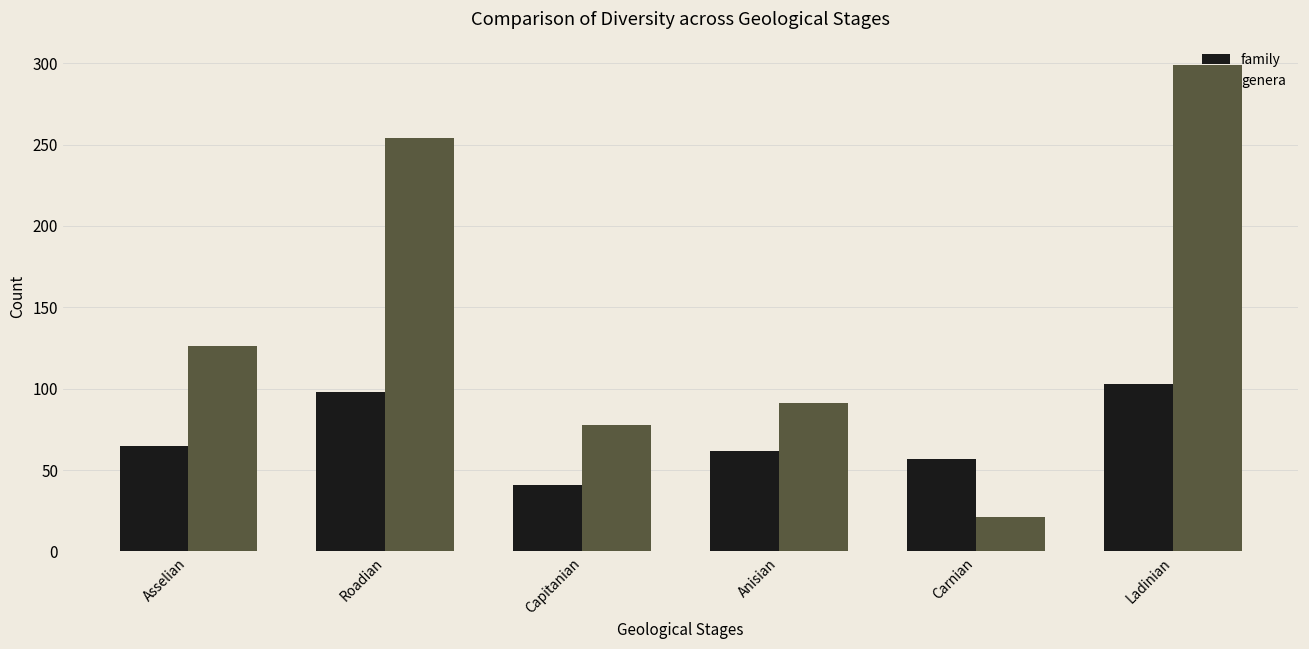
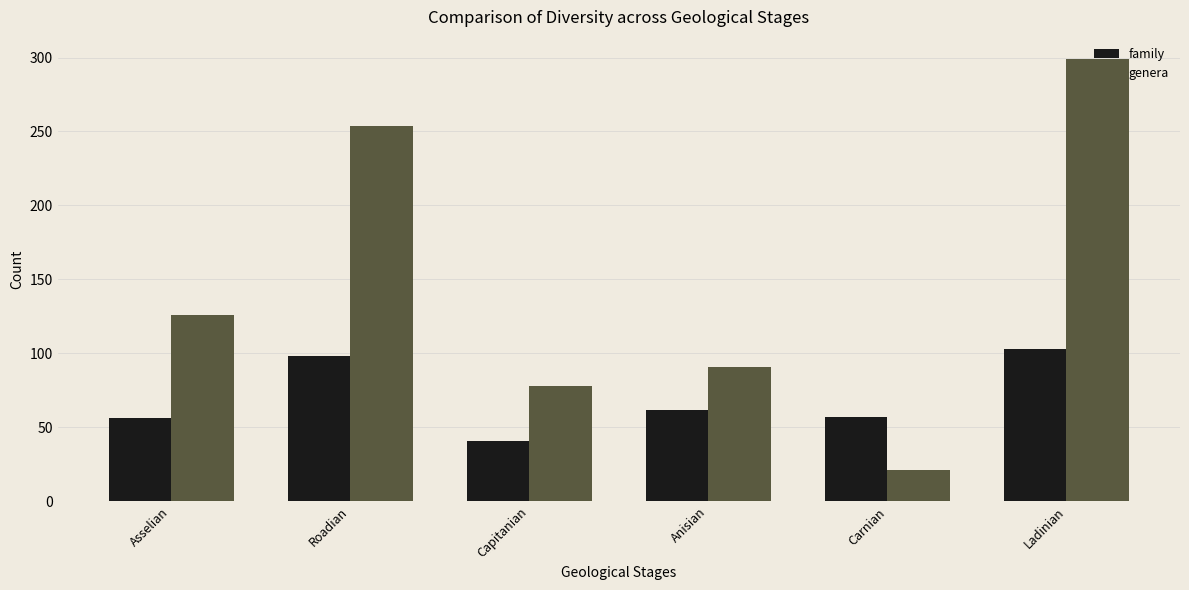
family, Asselian: 65 -> 56
